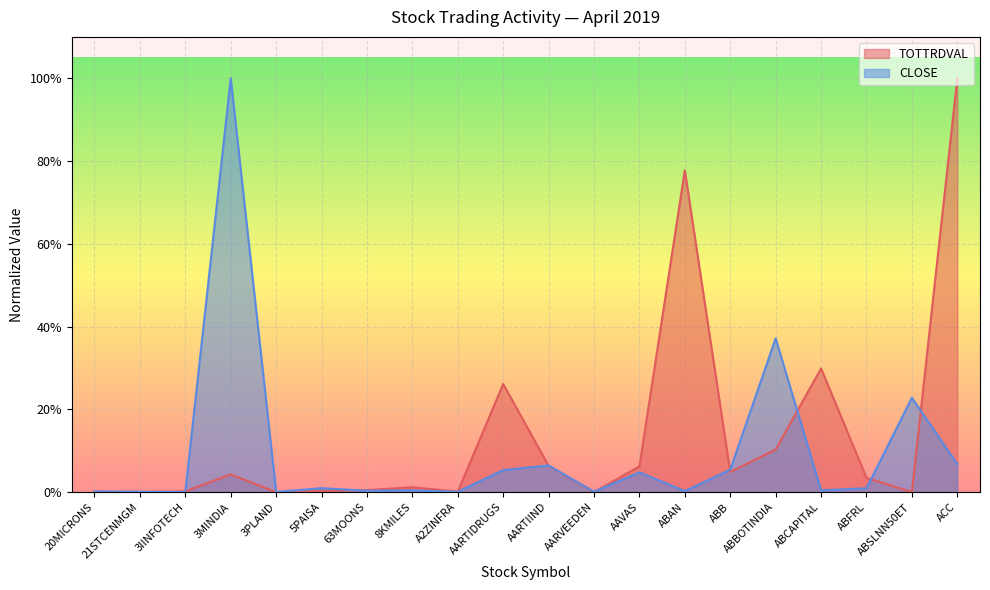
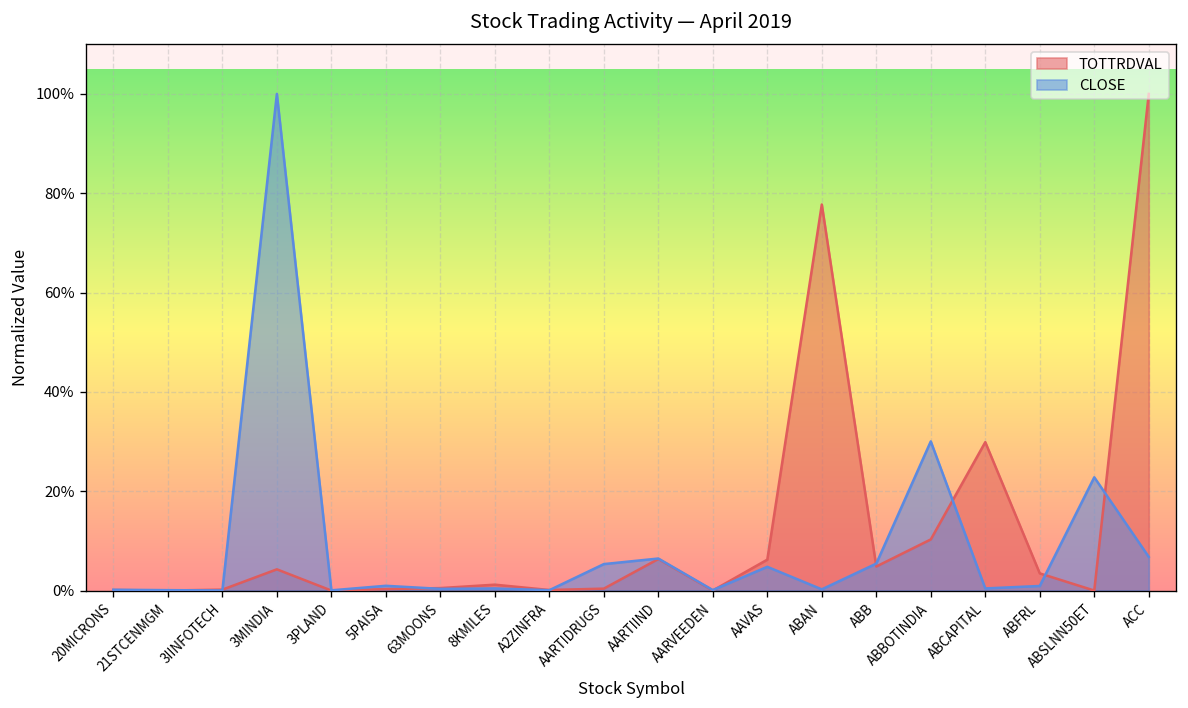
TOTTRDVAL, AARTIDRUGS: 26% -> 0%
CLOSE, ABBOTINDIA: 37% -> 30%
